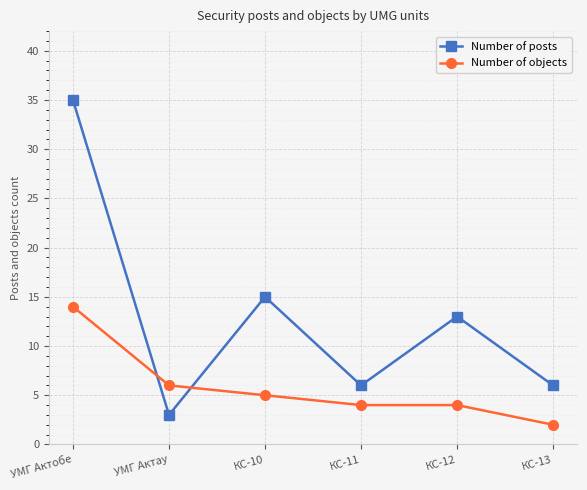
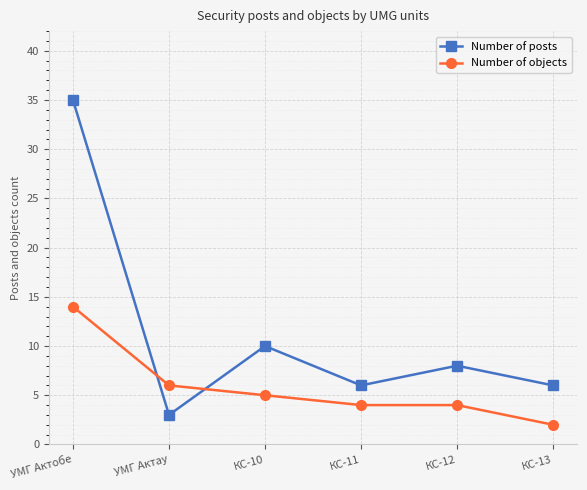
Number of posts, КС-10: 15 -> 10
Number of posts, КС-12: 13 -> 8
